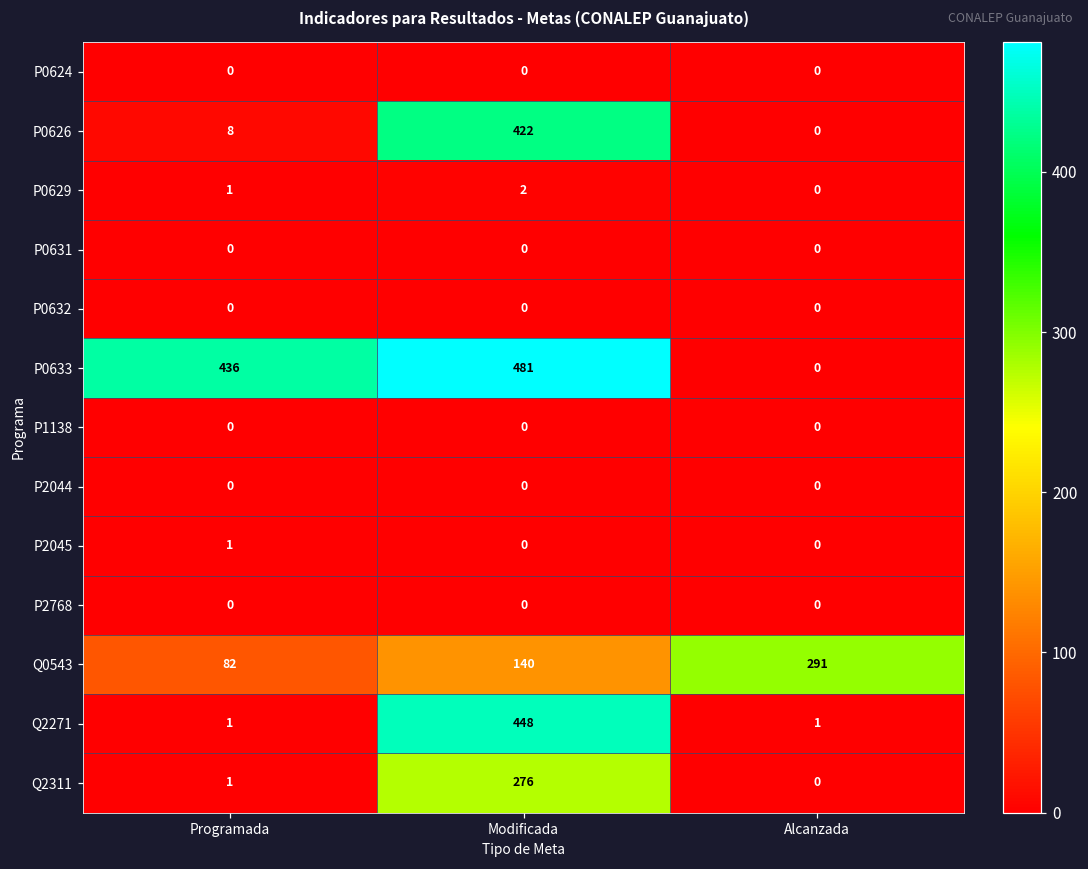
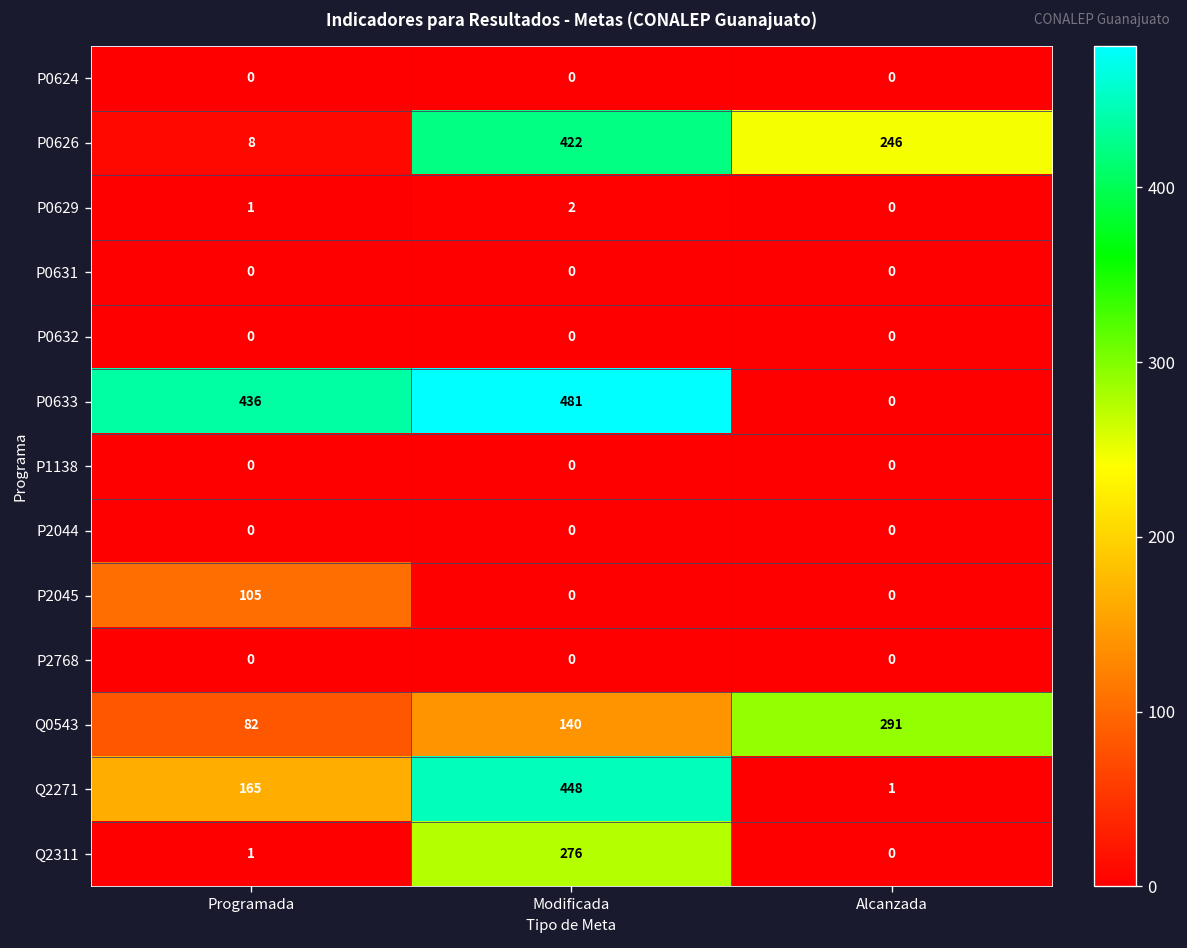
P0626, Alcanzada: 0 -> 246
P2045, Programada: 1 -> 105
Q2271, Programada: 1 -> 165
